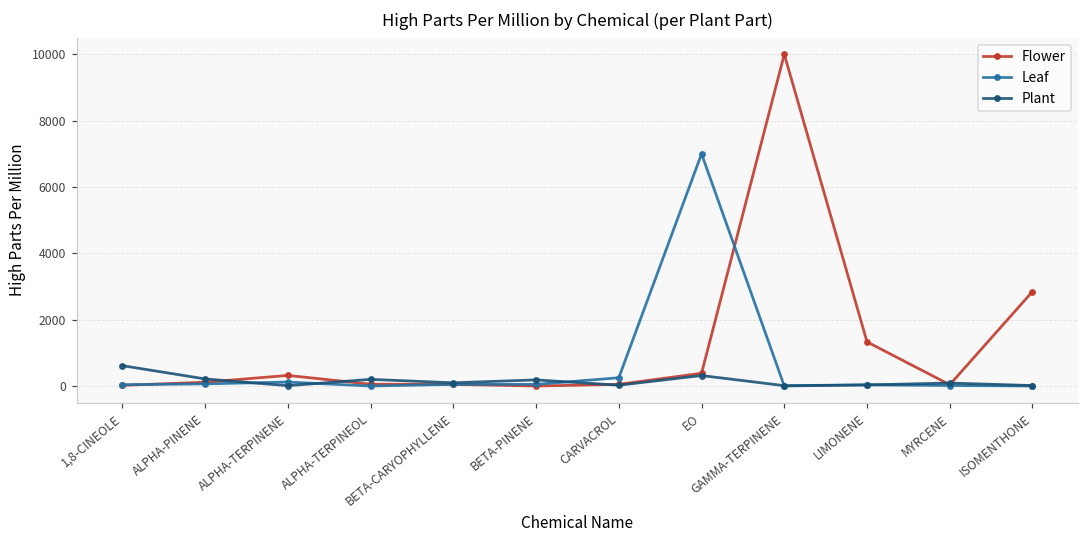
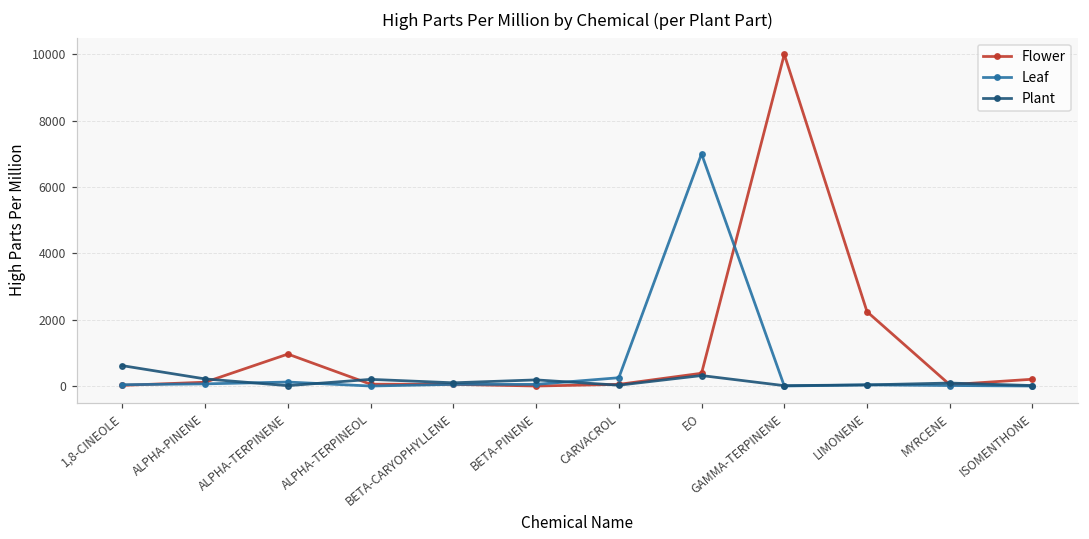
Flower, ALPHA-TERPINENE: 300 -> 1000
Flower, LIMONENE: 1300 -> 2200
Flower, ISOMENTHONE: 2800 -> 200
